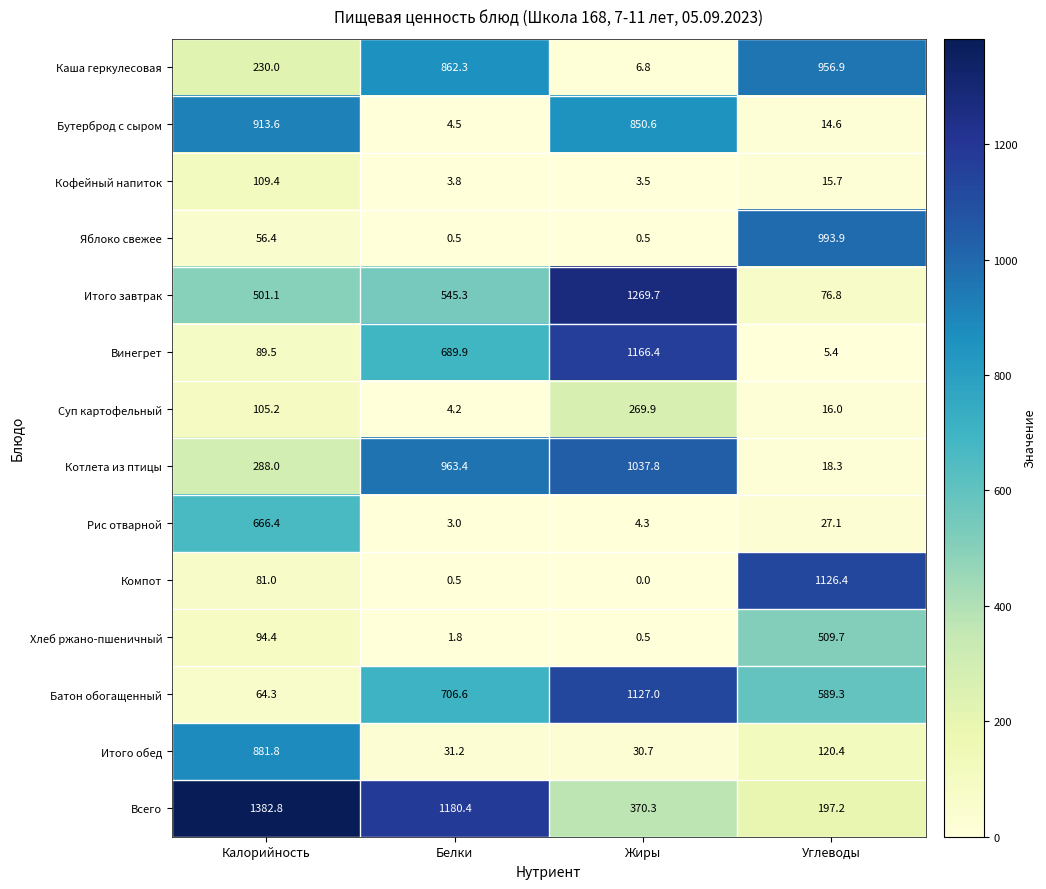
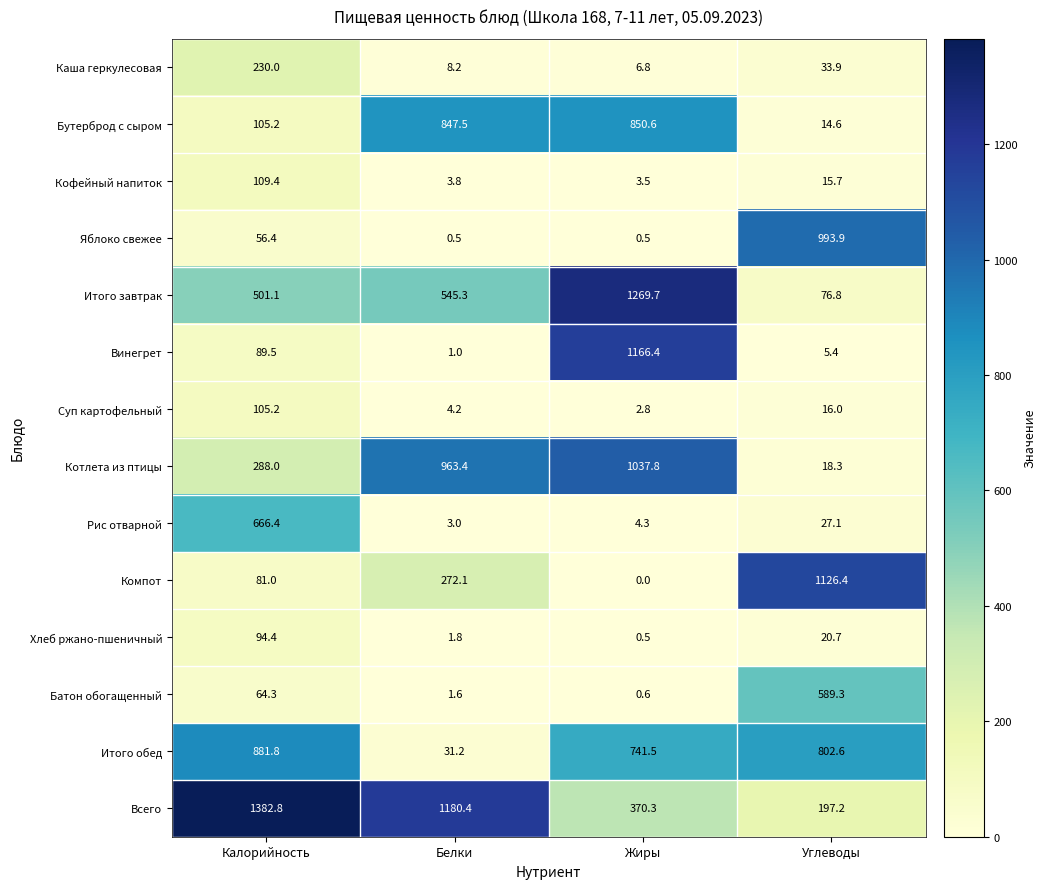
Каша геркулесовая, Белки: 862.3 -> 8.2
Каша геркулесовая, Углеводы: 956.9 -> 33.9
Бутерброд с сыром, Калорийность: 913.6 -> 105.2
Бутерброд с сыром, Белки: 4.5 -> 847.5
Винегрет, Белки: 689.9 -> 1.0
Суп картофельный, Жиры: 269.9 -> 2.8
Компот, Белки: 0.5 -> 272.1
Хлеб ржано-пшеничный, Углеводы: 509.7 -> 20.7
Батон обогащенный, Белки: 706.6 -> 1.6
Батон обогащенный, Жиры: 1127.0 -> 0.6
Итого обед, Жиры: 30.7 -> 741.5
Итого обед, Углеводы: 120.4 -> 802.6
